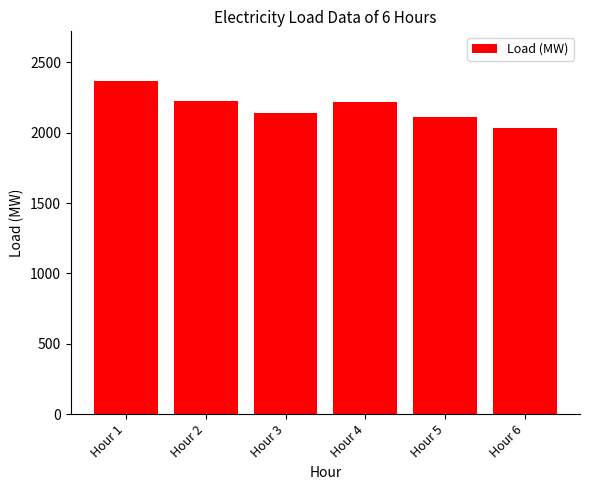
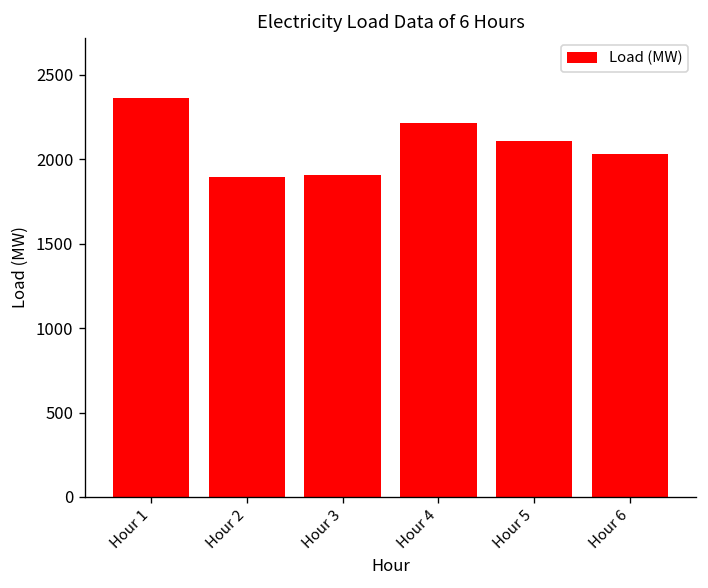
Hour 2: 2220 -> 1900
Hour 3: 2140 -> 1910
